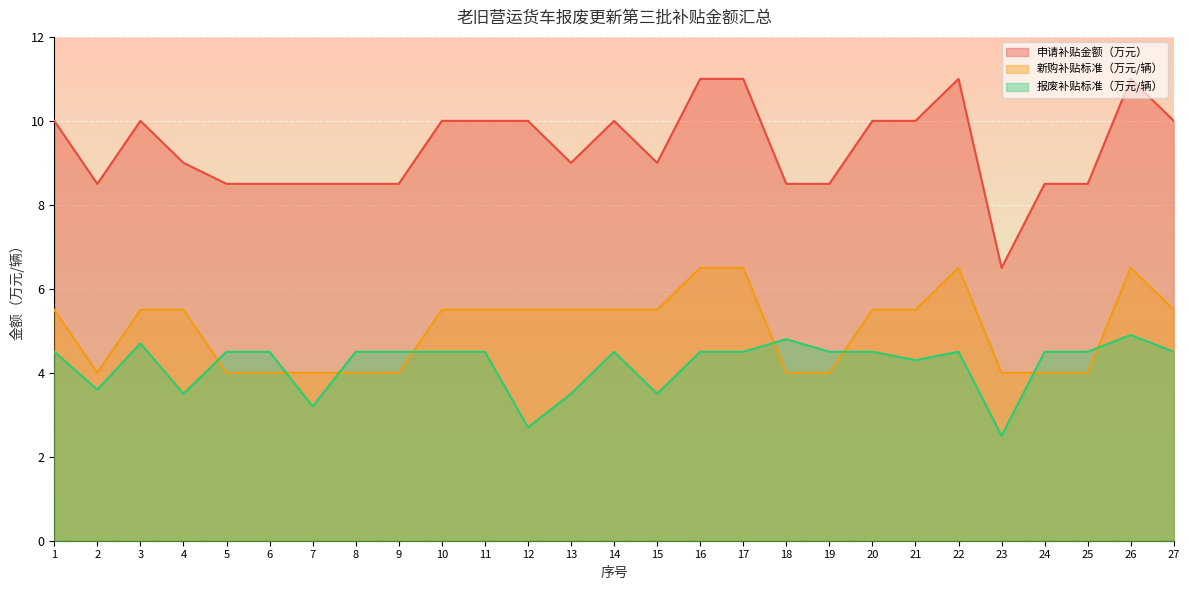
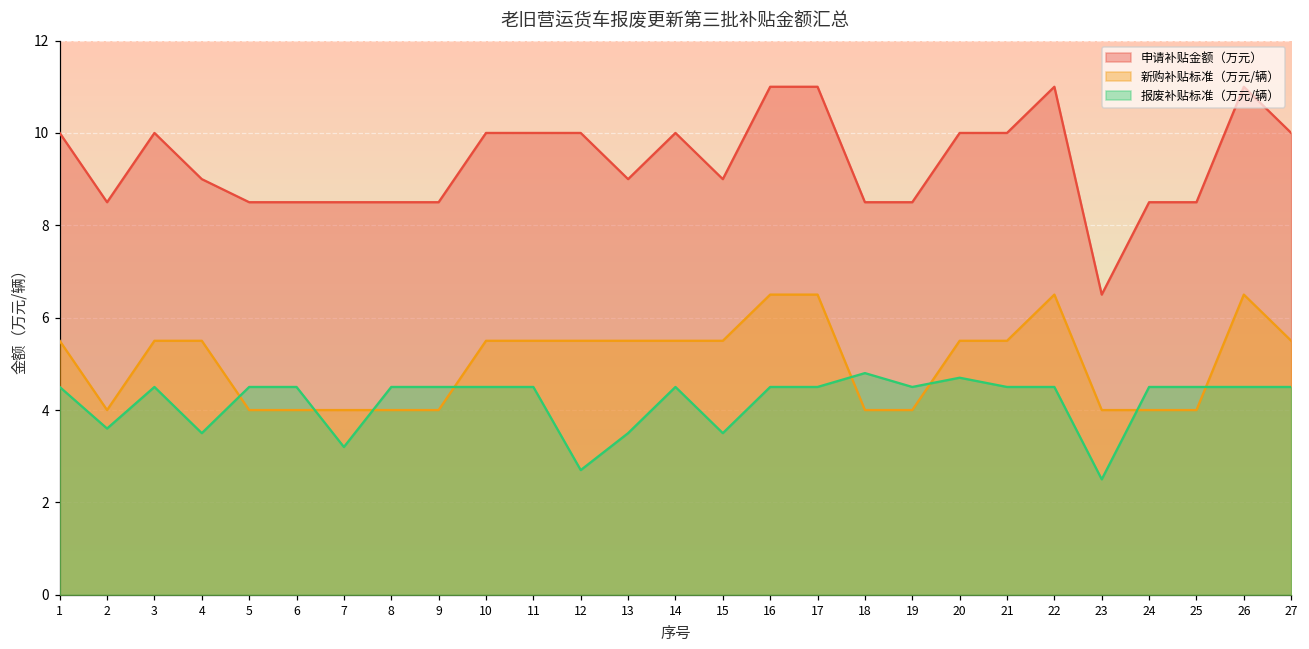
报废补贴标准（万元/辆）, 3: 4.7 -> 4.5
报废补贴标准（万元/辆）, 20: 4.5 -> 4.7
报废补贴标准（万元/辆）, 21: 4.3 -> 4.5
报废补贴标准（万元/辆）, 26: 4.9 -> 4.5
